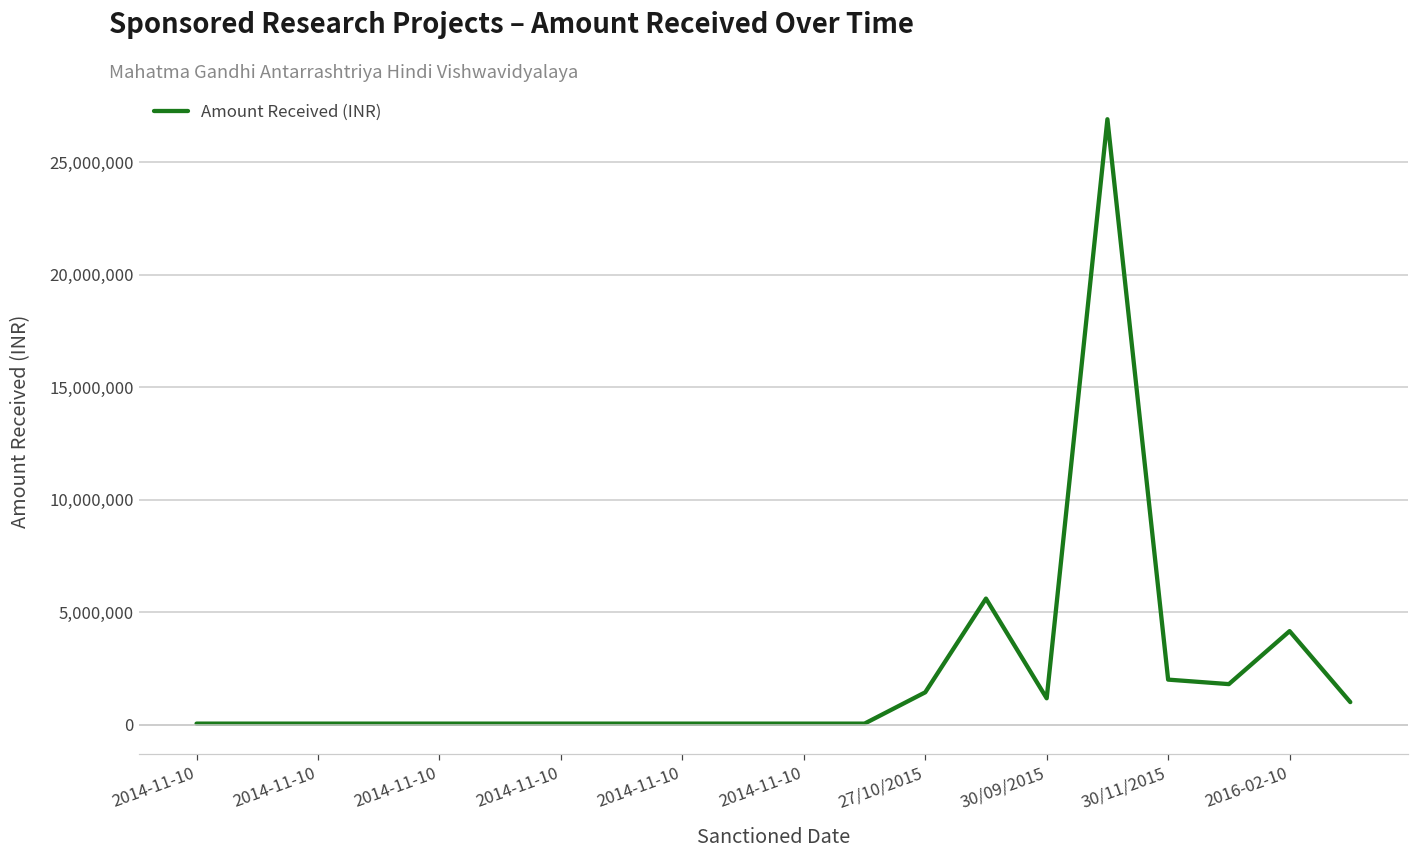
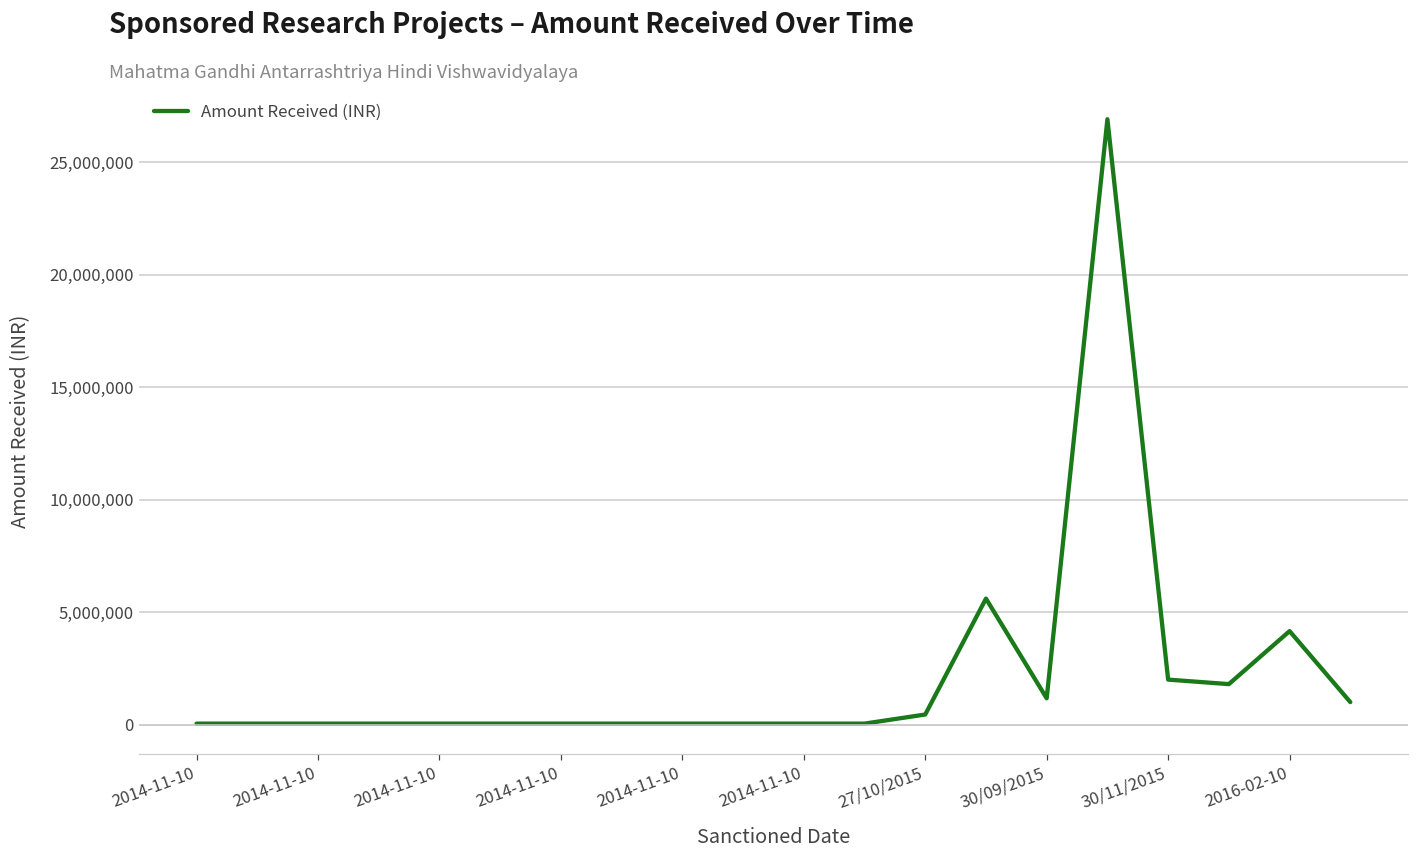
27/10/2015: 1,400,000 -> 500,000
